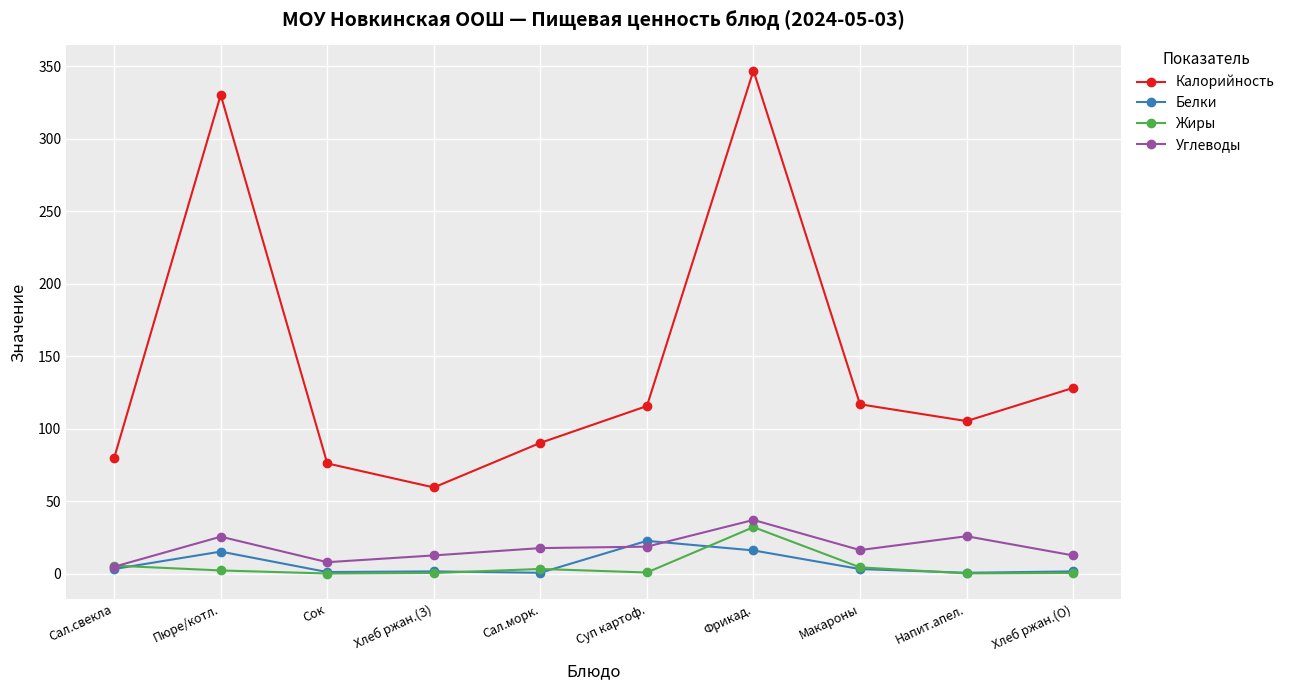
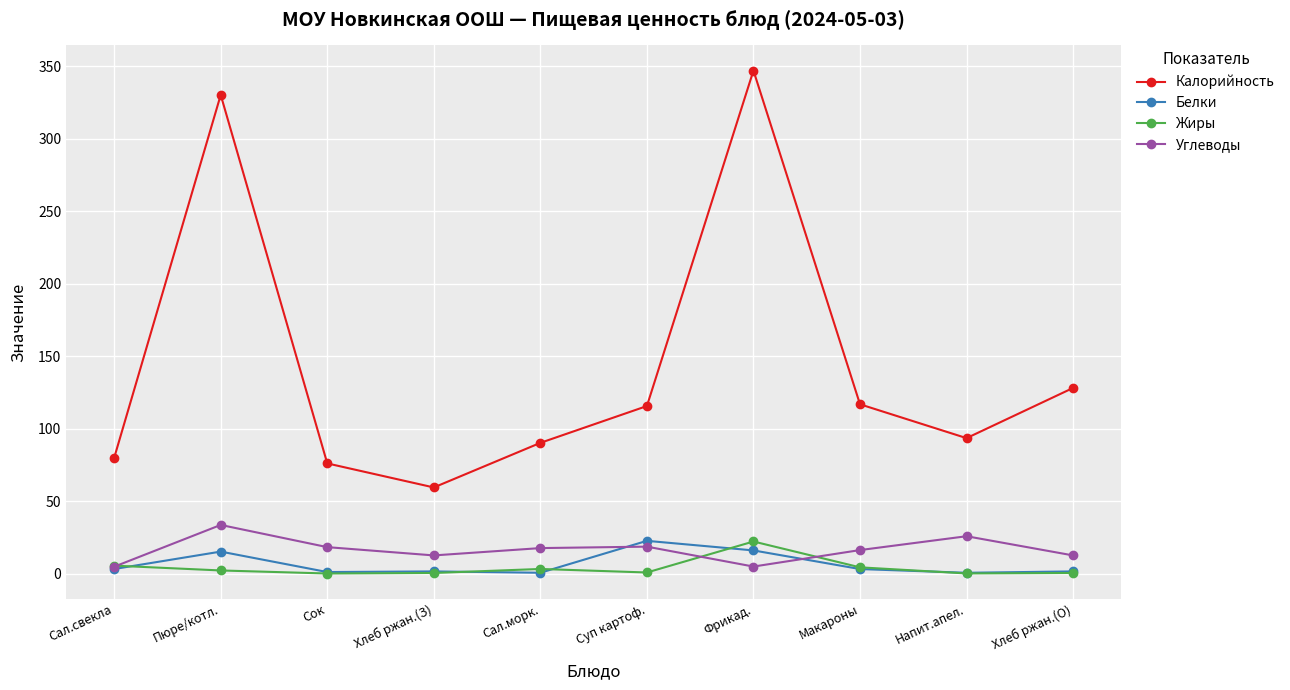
Углеводы, Пюре/котл.: 25 -> 34
Углеводы, Сок: 8 -> 18
Жиры, Фрикад.: 32 -> 22
Углеводы, Фрикад.: 37 -> 5
Калорийность, Напит.апел.: 105 -> 93
